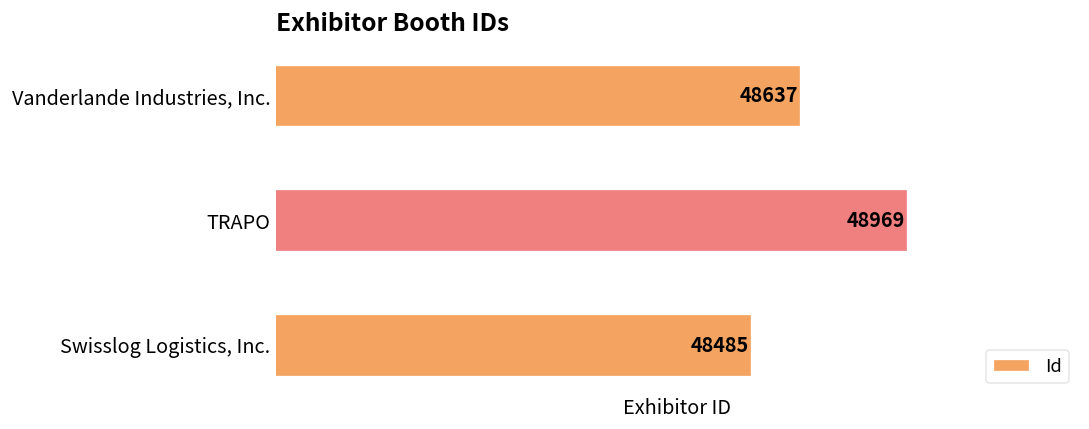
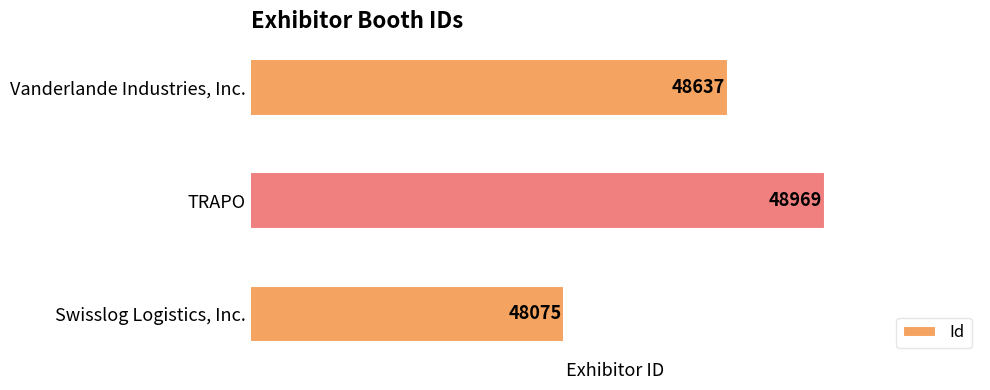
Swisslog Logistics, Inc.: 48485 -> 48075
